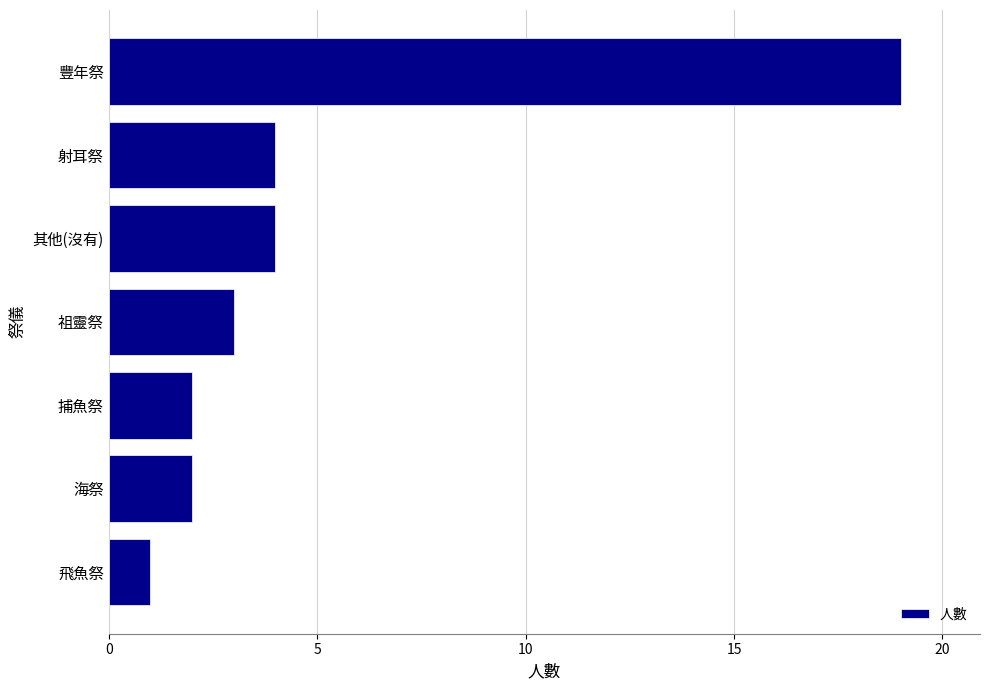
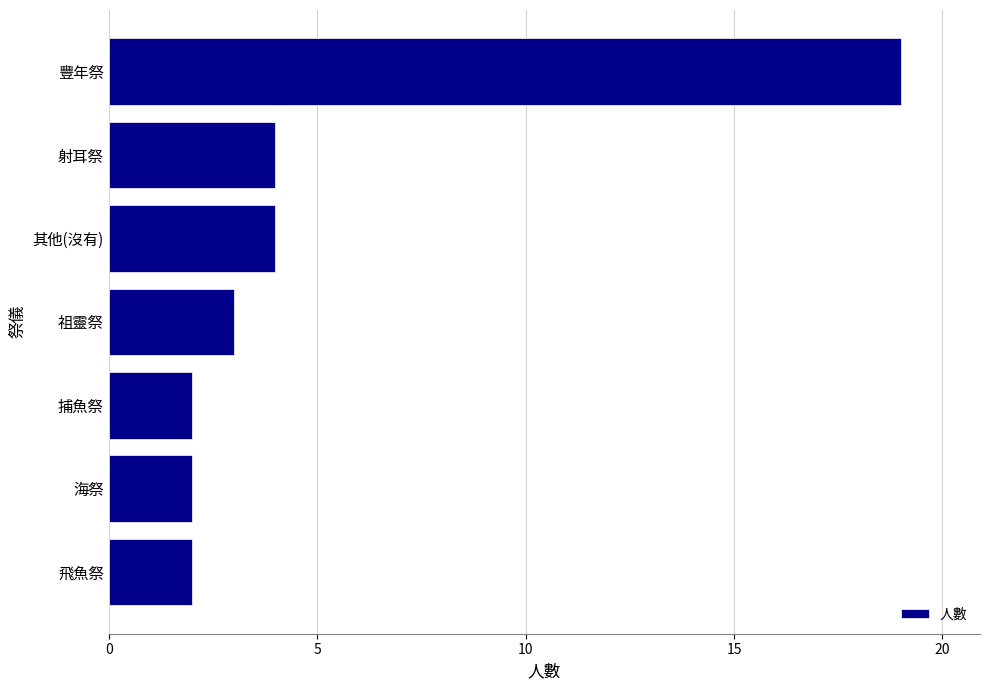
飛魚祭: 1 -> 2
